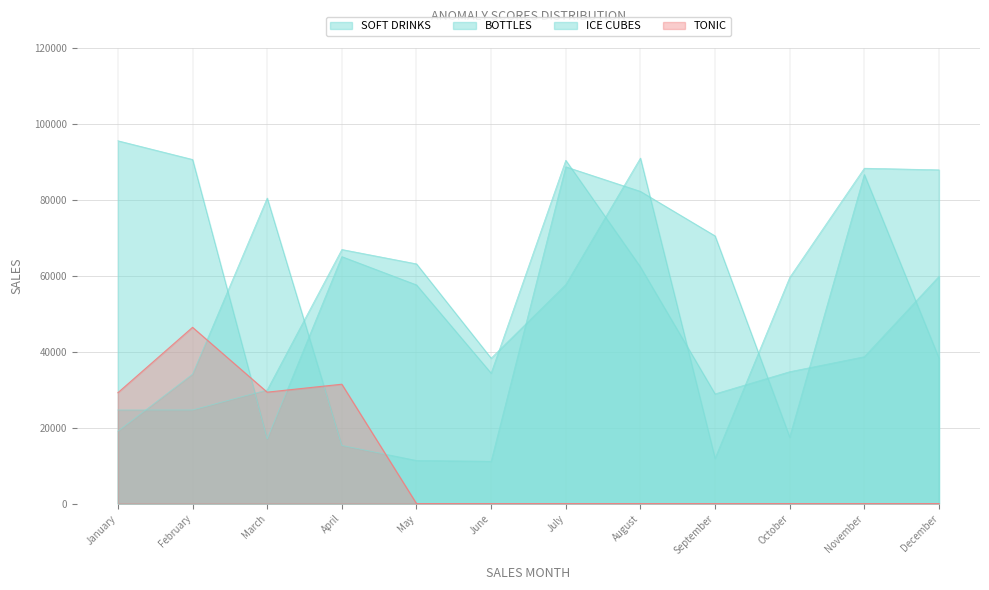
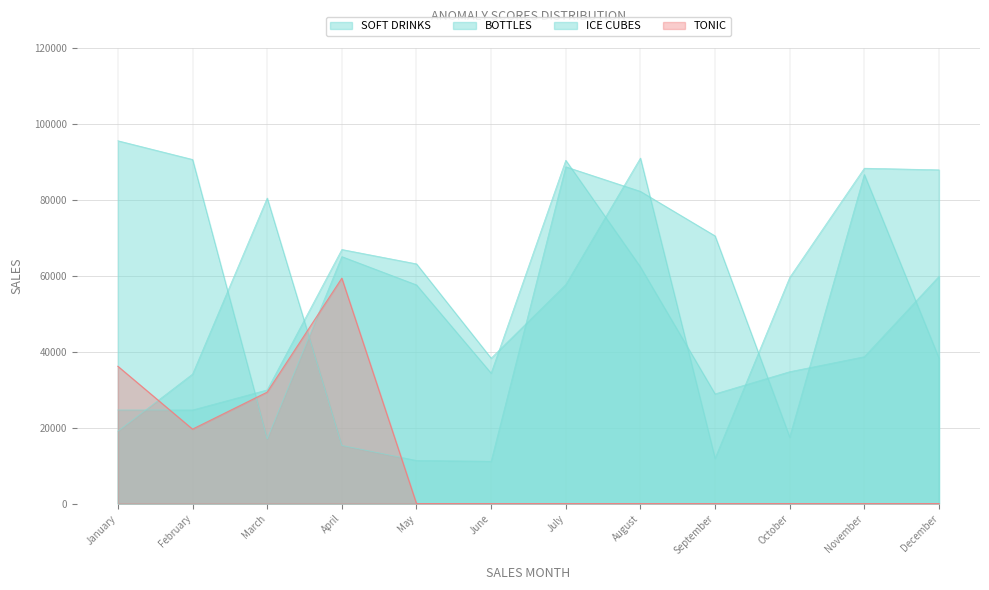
TONIC, January: 29000 -> 36000
TONIC, February: 46000 -> 20000
TONIC, April: 31000 -> 59000
